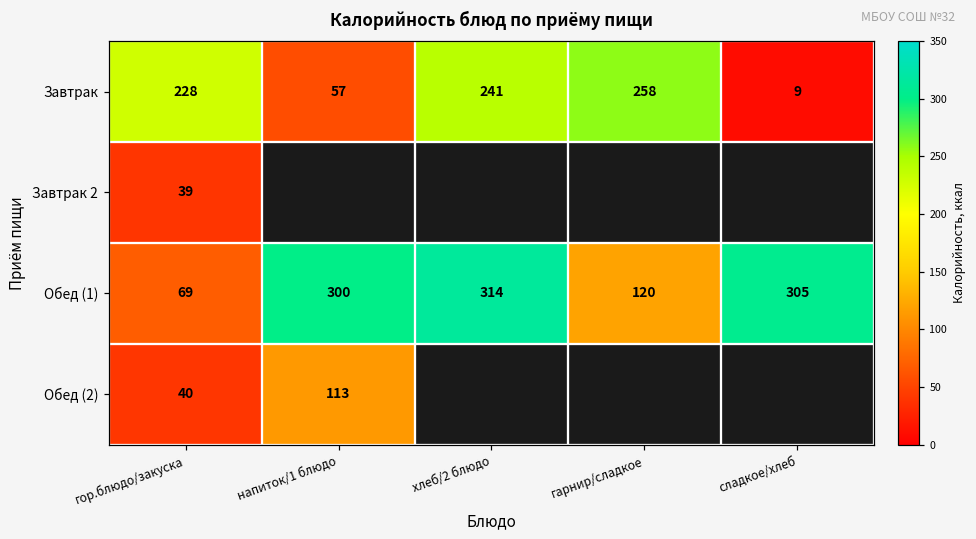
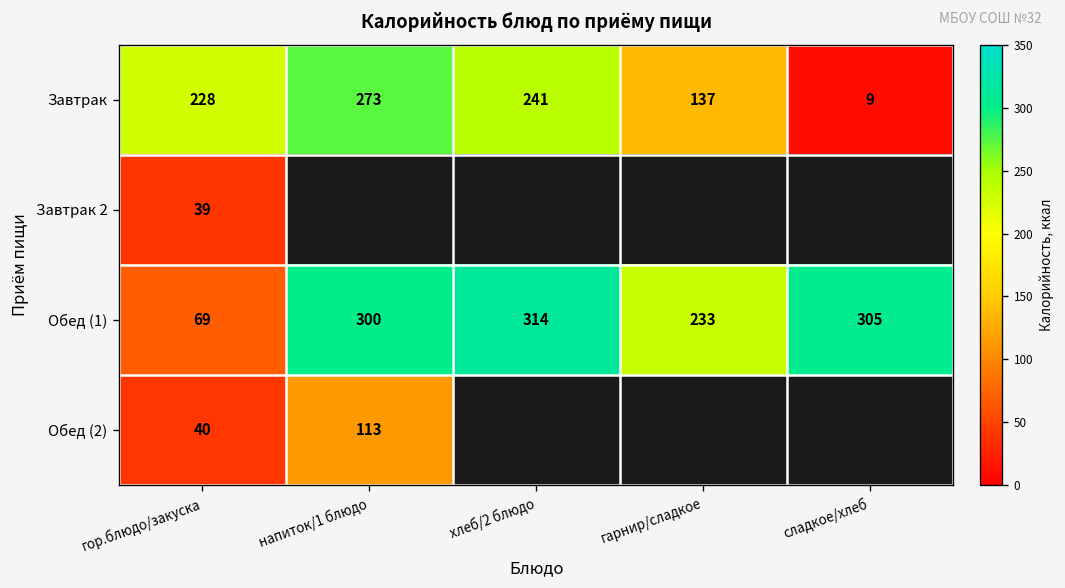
Завтрак, напиток/1 блюдо: 57 -> 273
Завтрак, гарнир/сладкое: 258 -> 137
Обед (1), гарнир/сладкое: 120 -> 233
